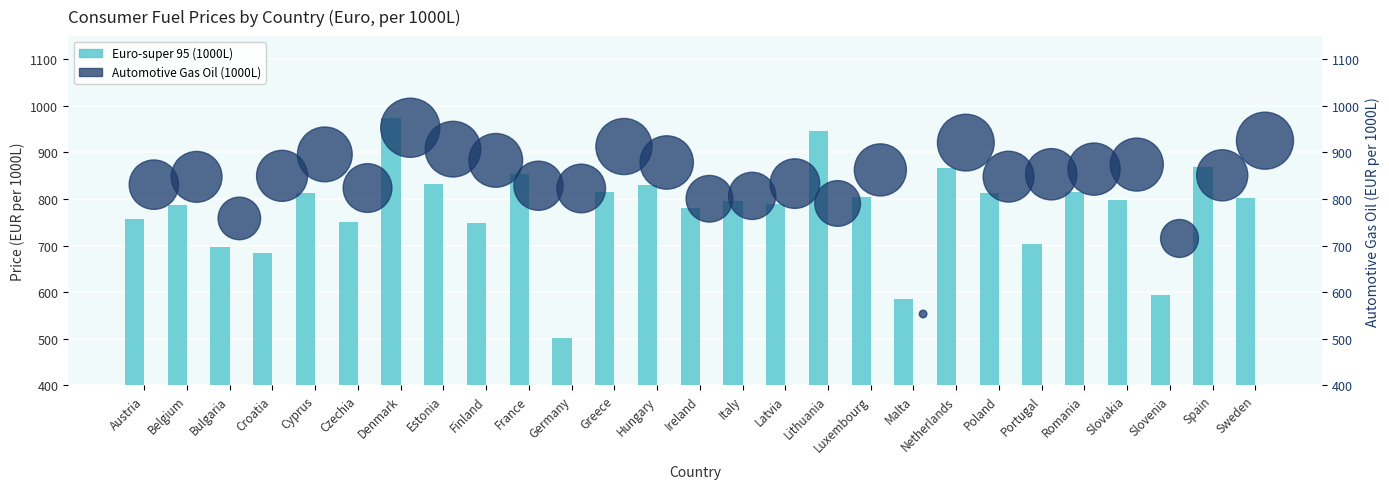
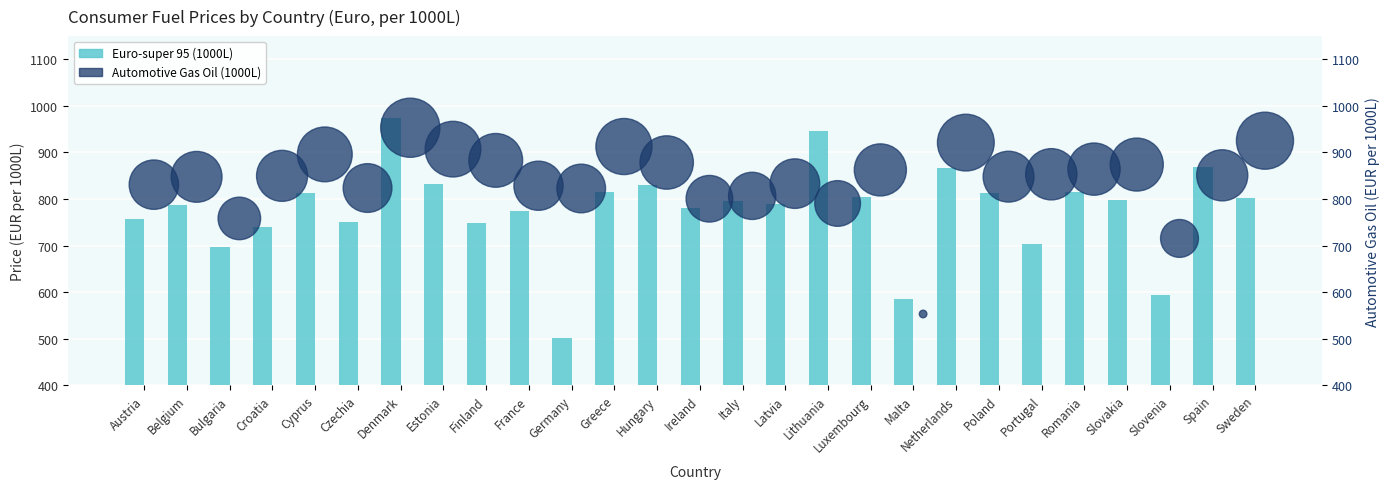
Euro-super 95 (1000L), Croatia: 680 -> 740
Euro-super 95 (1000L), France: 850 -> 770
